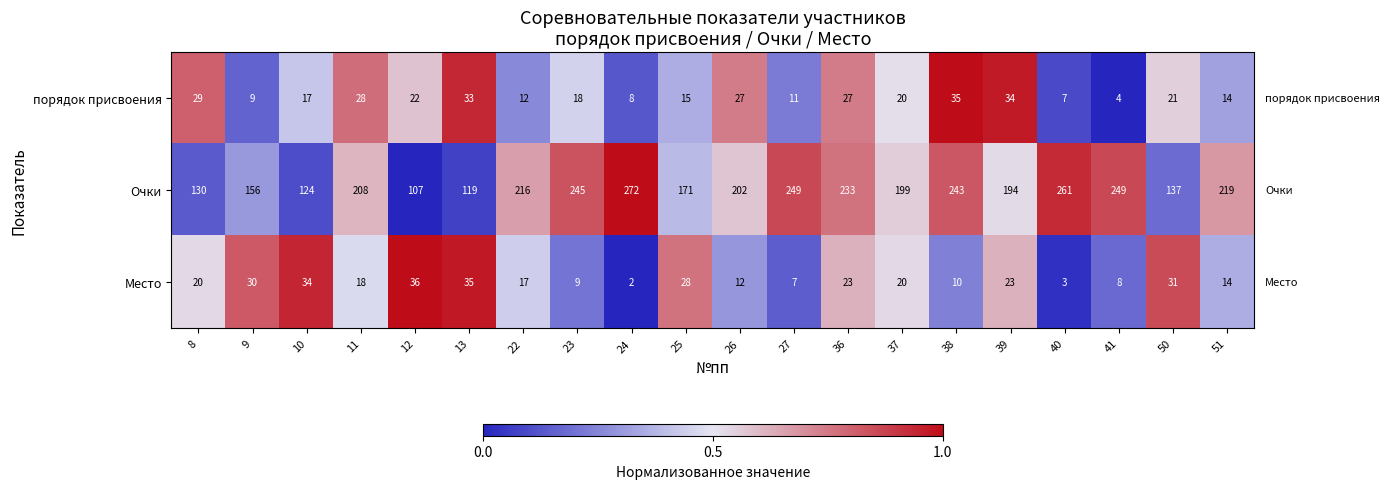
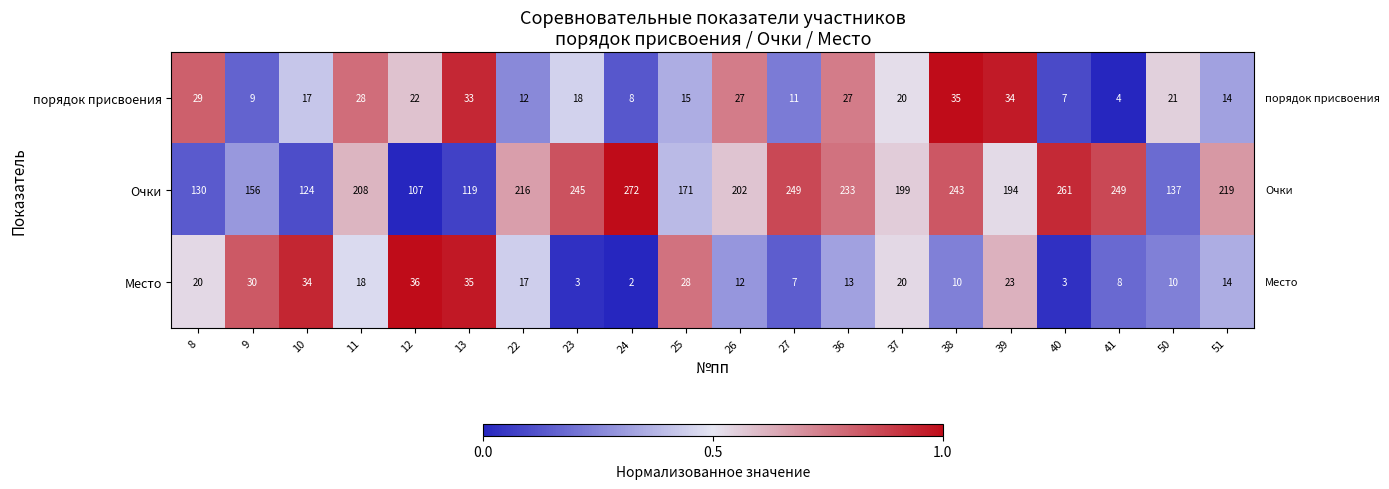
Место, 23: 9 -> 3
Место, 36: 23 -> 13
Место, 50: 31 -> 10
